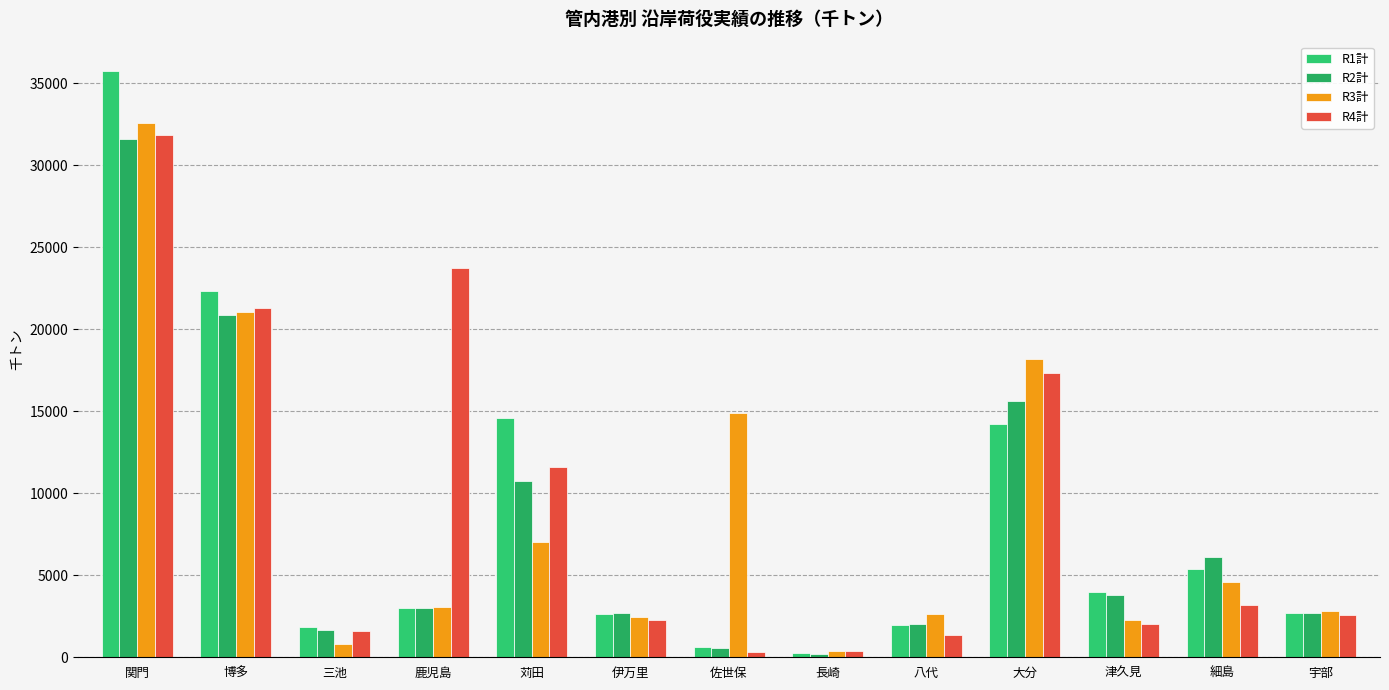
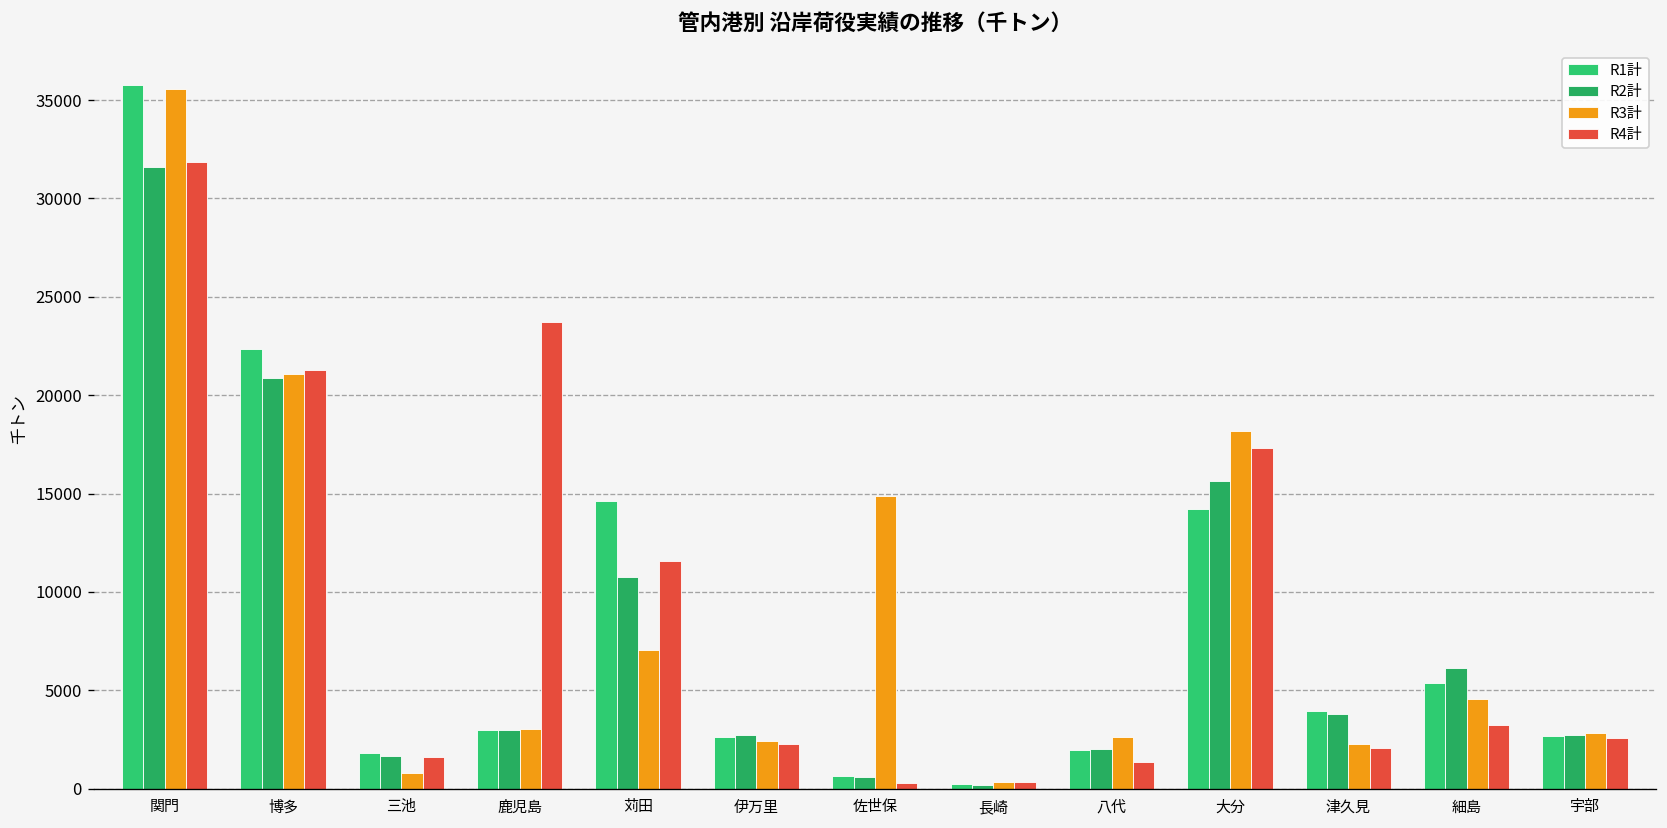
R3計, 関門: 32600 -> 35600
